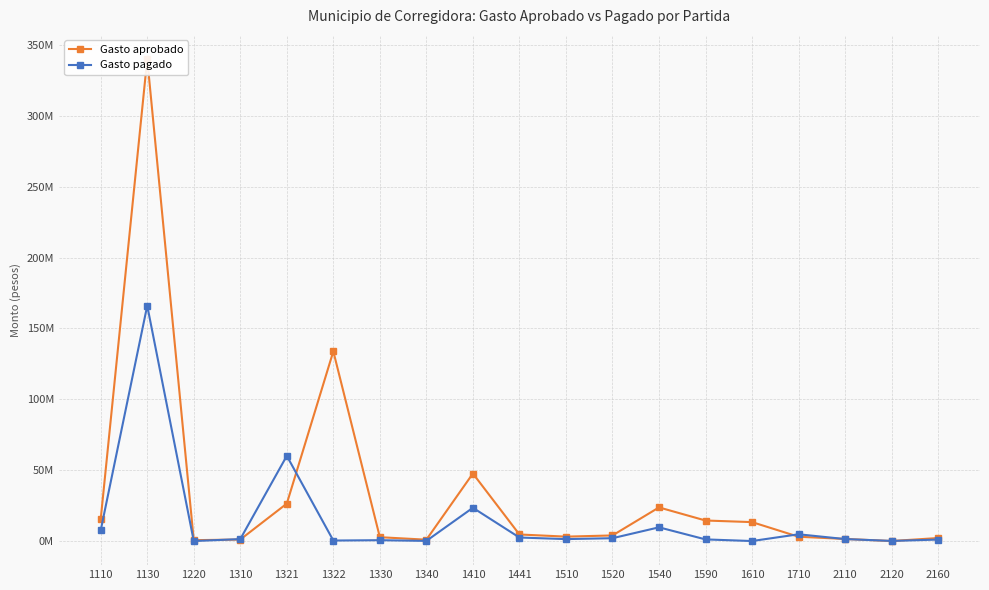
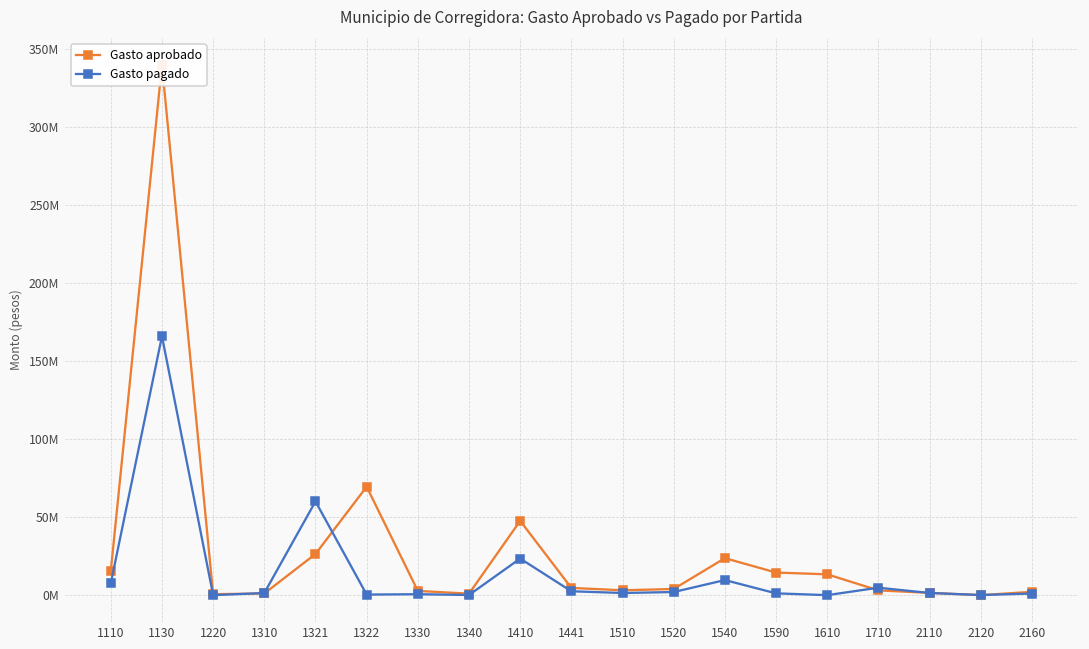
Gasto aprobado, 1322: 134000000 -> 70000000
